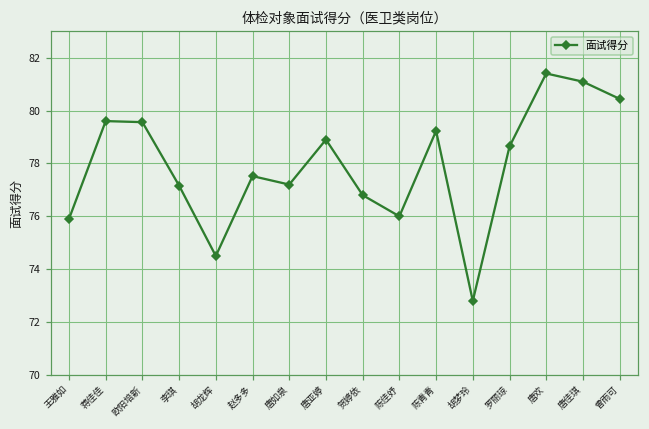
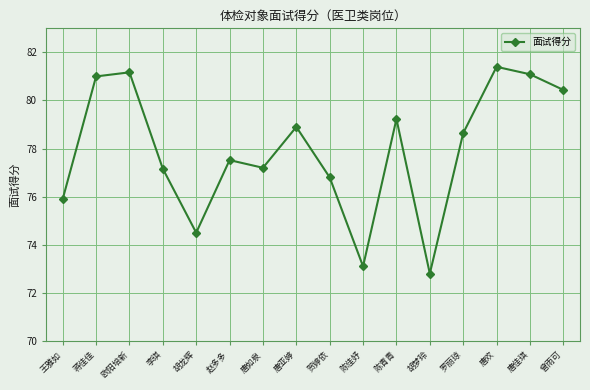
蒋佳佳: 79.6 -> 81.0
欧阳培新: 79.6 -> 81.2
陈佳妤: 76.0 -> 73.1
